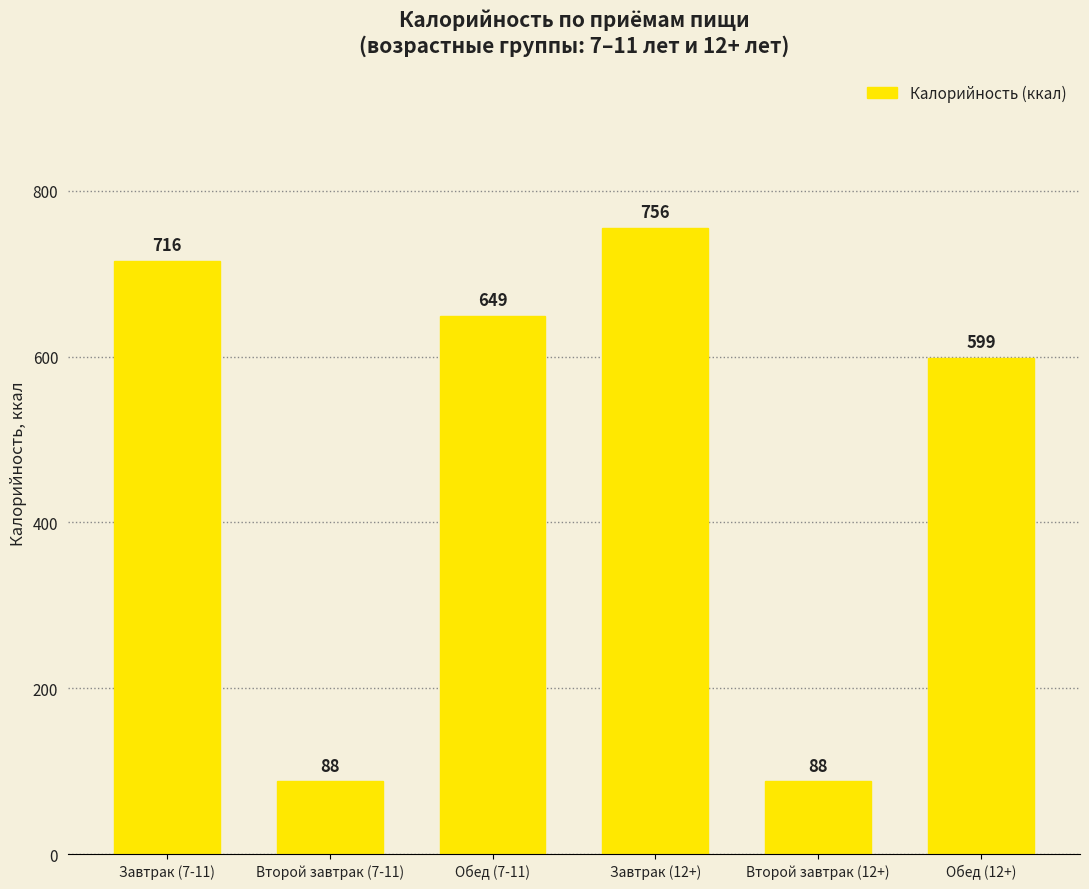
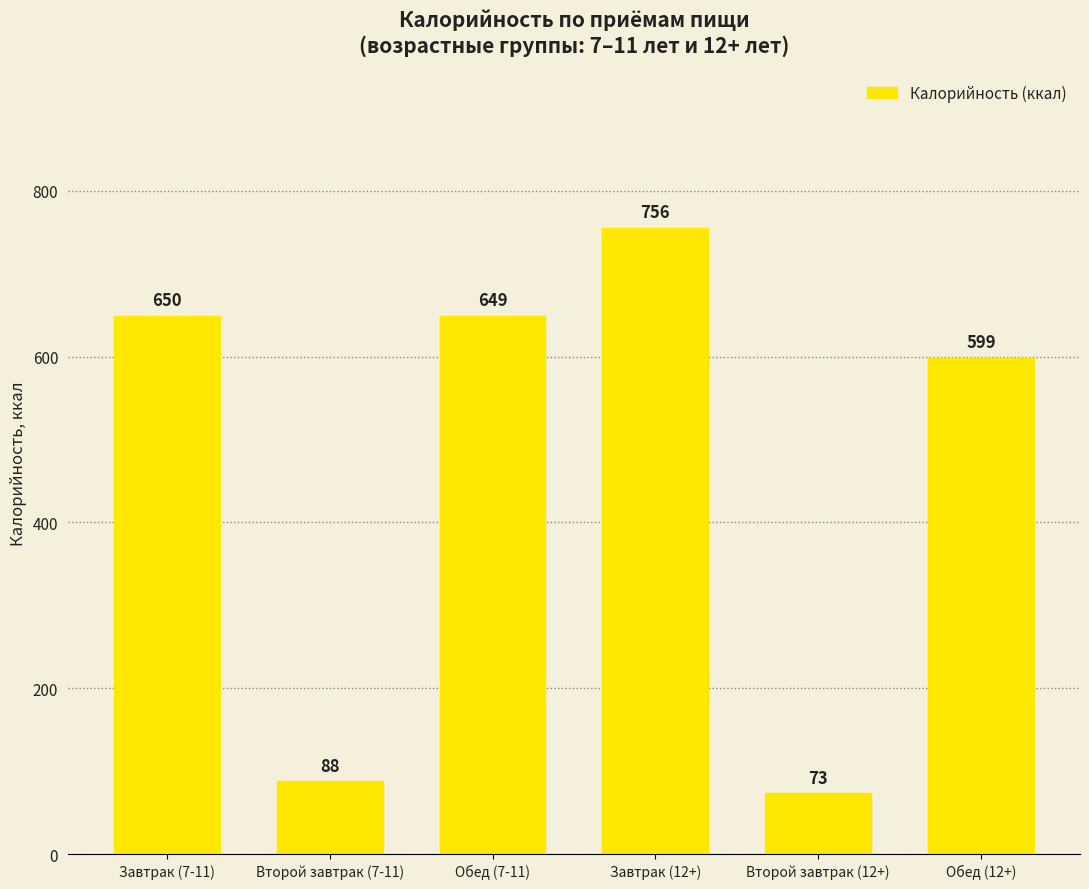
Завтрак (7-11): 716 -> 650
Второй завтрак (12+): 88 -> 73
